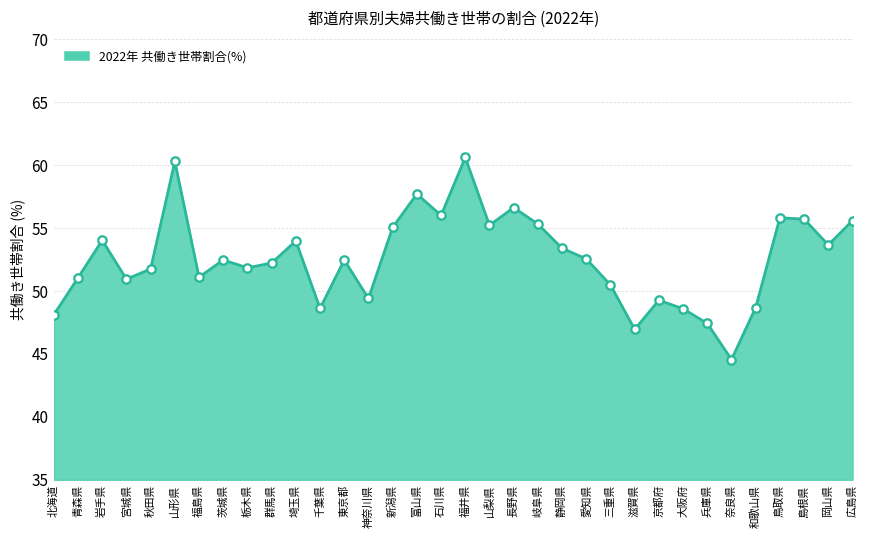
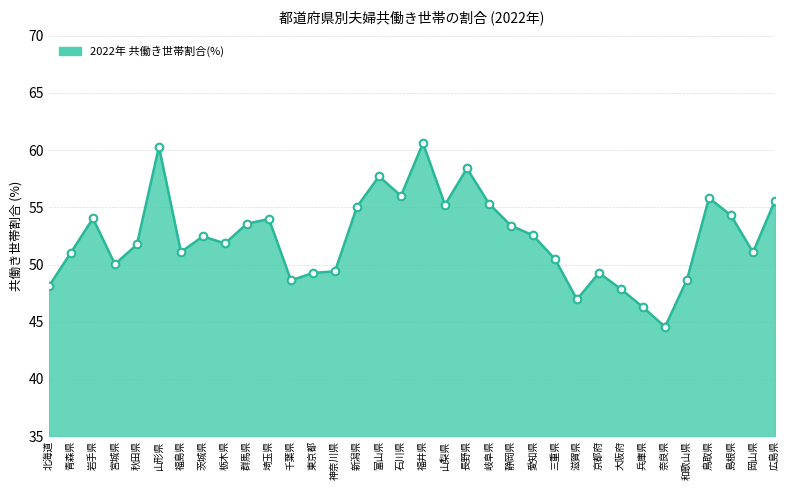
宮城県: 50.9 -> 50.0
群馬県: 52.2 -> 53.6
東京都: 52.5 -> 49.3
長野県: 56.6 -> 58.4
大阪府: 48.6 -> 47.9
兵庫県: 47.4 -> 46.3
島根県: 55.7 -> 54.3
岡山県: 53.7 -> 51.1
